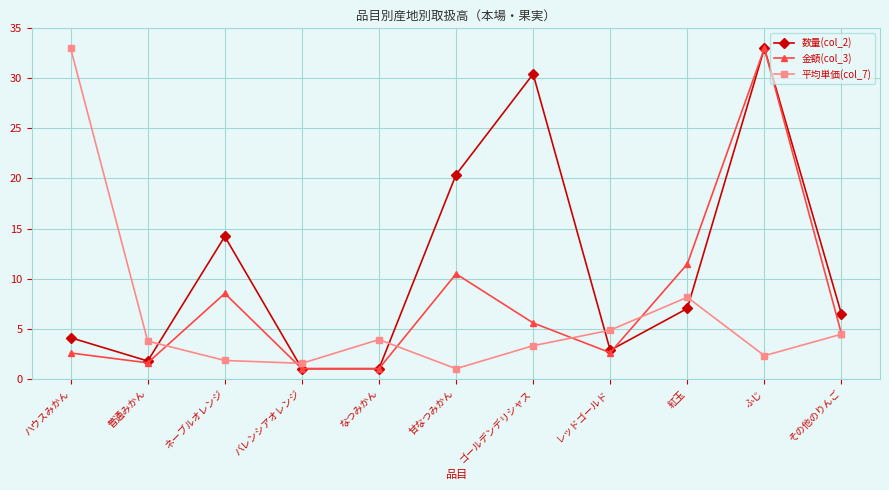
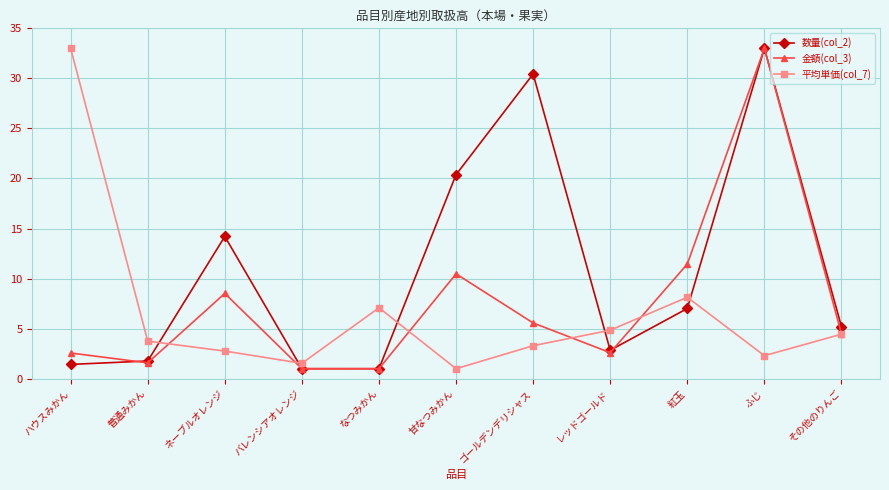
数量(col_2), ハウスみかん: 4.1 -> 1.4
平均単価(col_7), ネーブルオレンジ: 1.8 -> 2.8
平均単価(col_7), なつみかん: 3.9 -> 7.1
数量(col_2), その他のりんご: 6.5 -> 5.2
